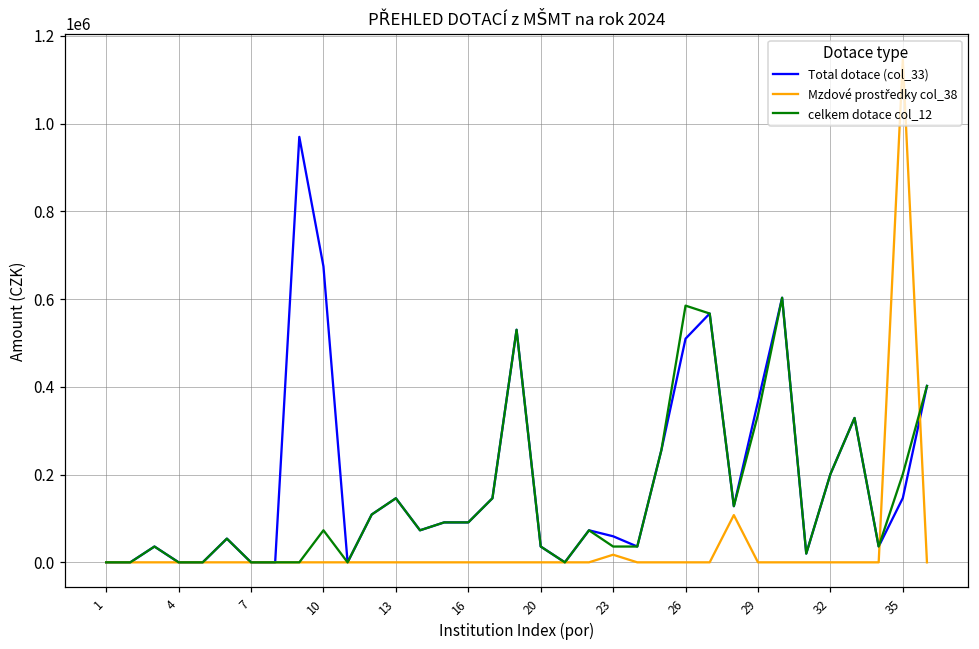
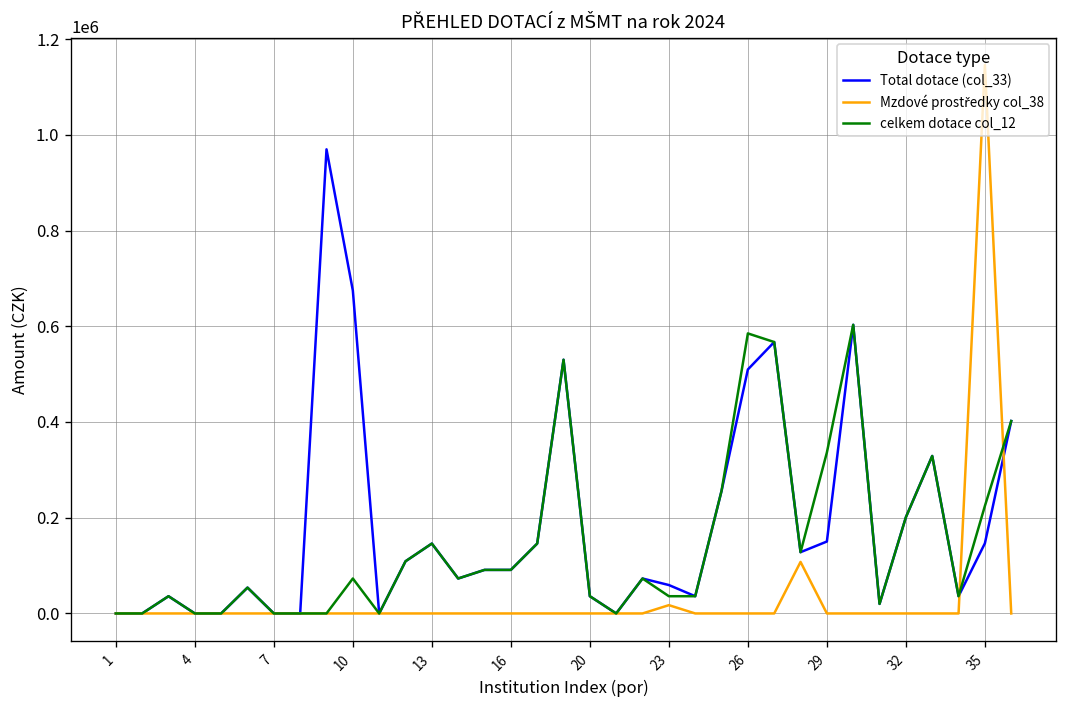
Total dotace (col_33), 29: 370000 -> 150000
celkem dotace col_12, 35: 200000 -> 220000
